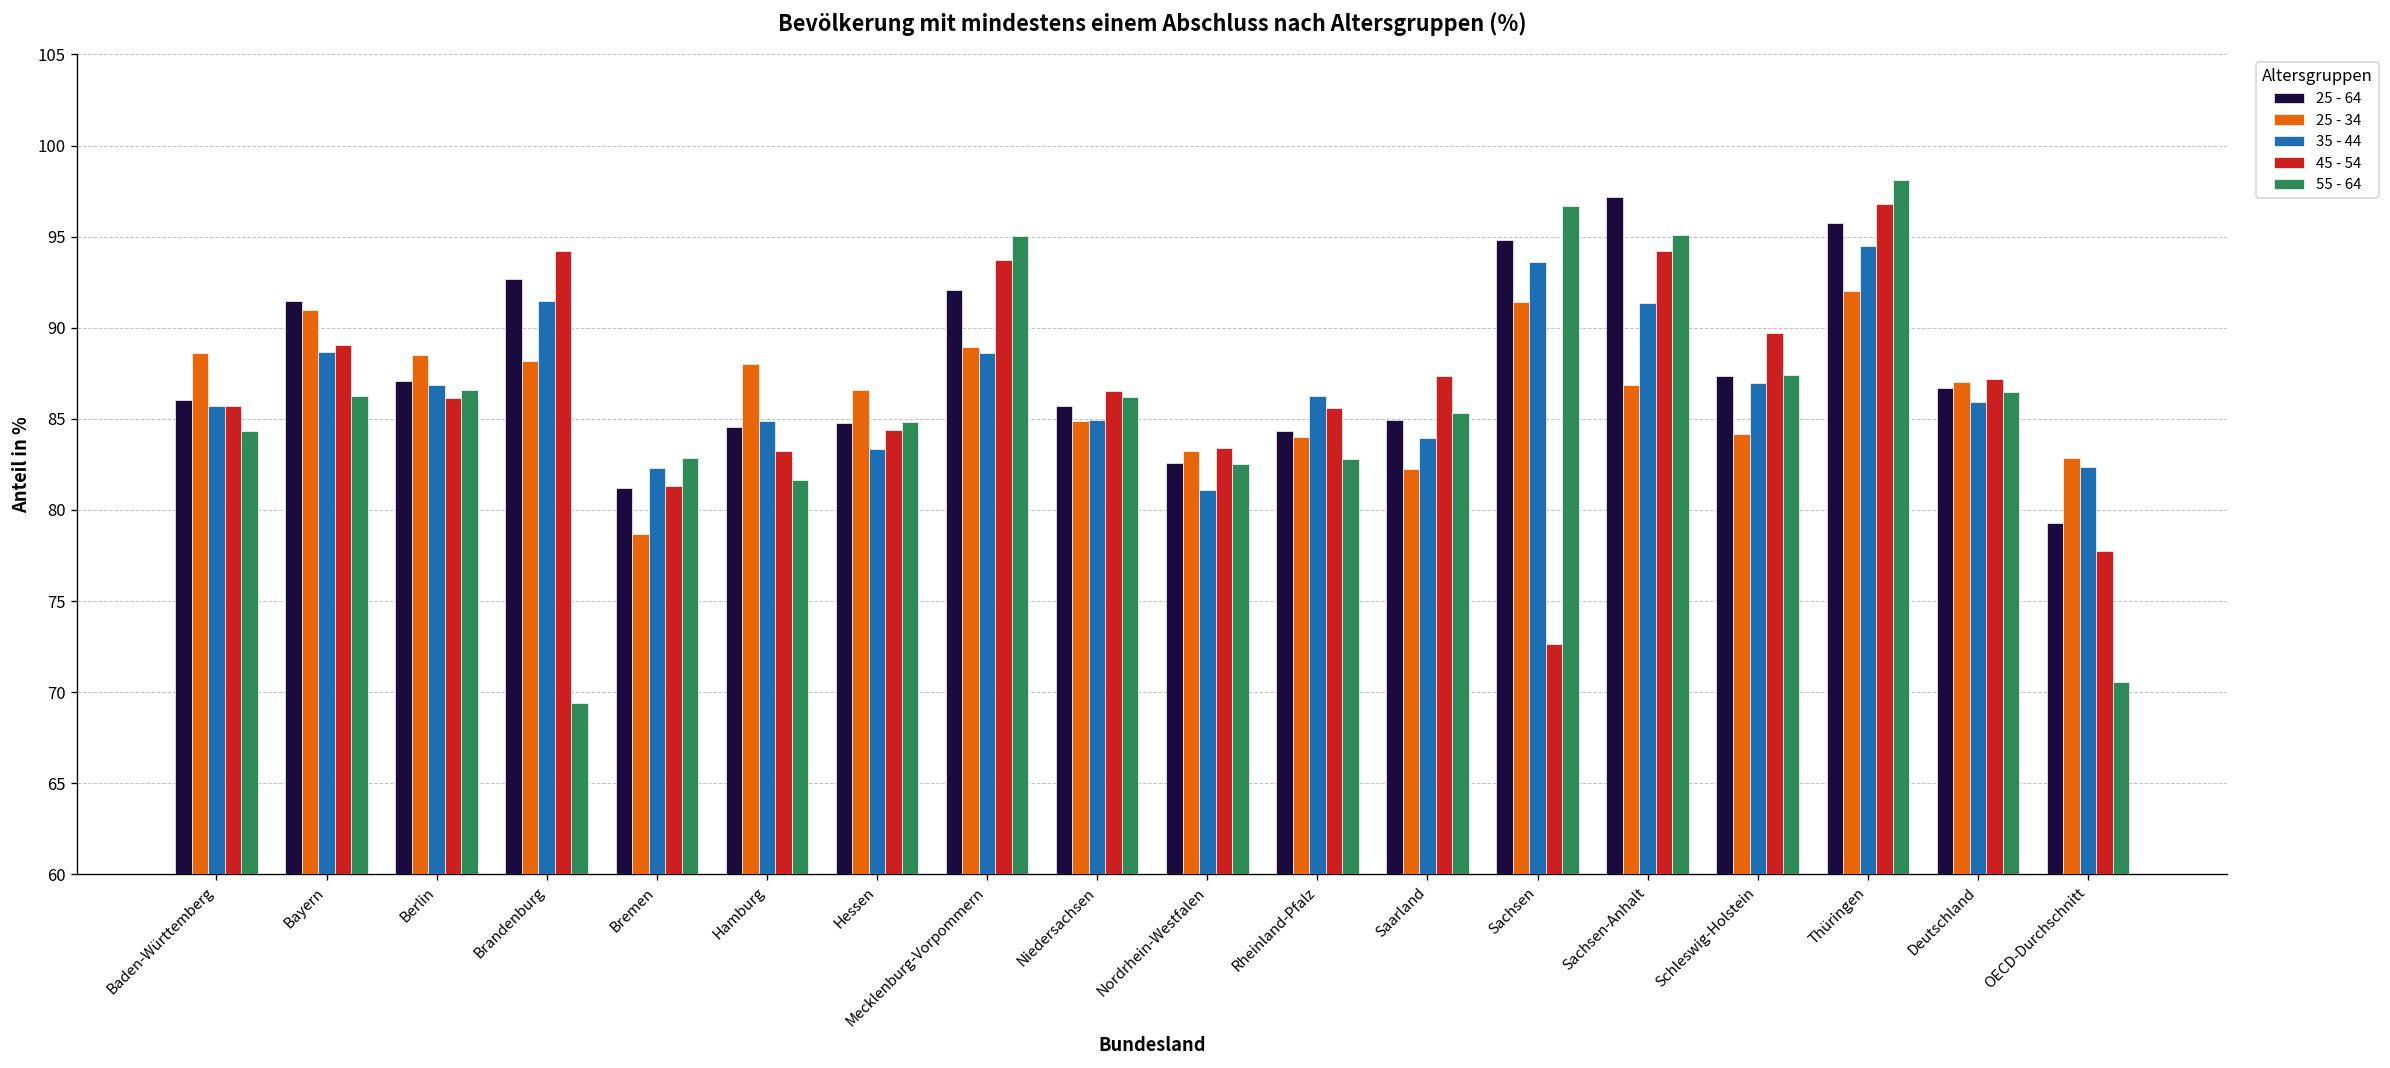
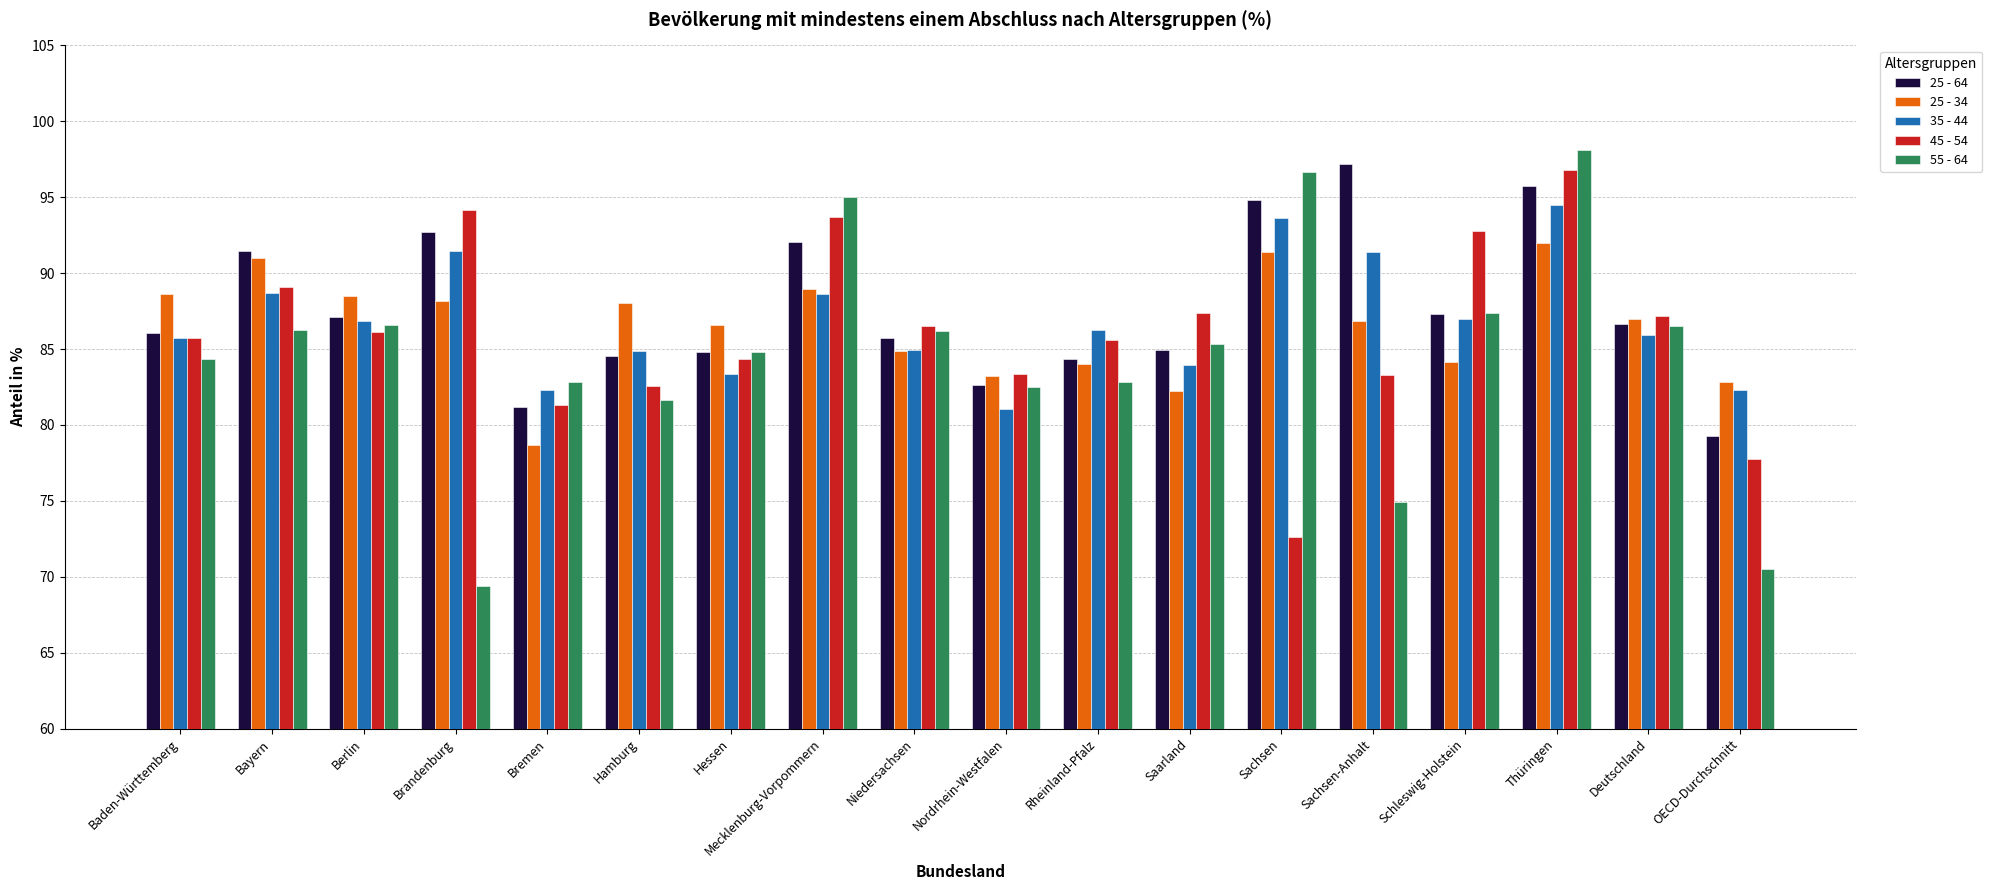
45 - 54, Hamburg: 83.2 -> 82.6
45 - 54, Sachsen-Anhalt: 94.2 -> 83.3
55 - 64, Sachsen-Anhalt: 95.1 -> 75.0
45 - 54, Schleswig-Holstein: 89.7 -> 92.8
